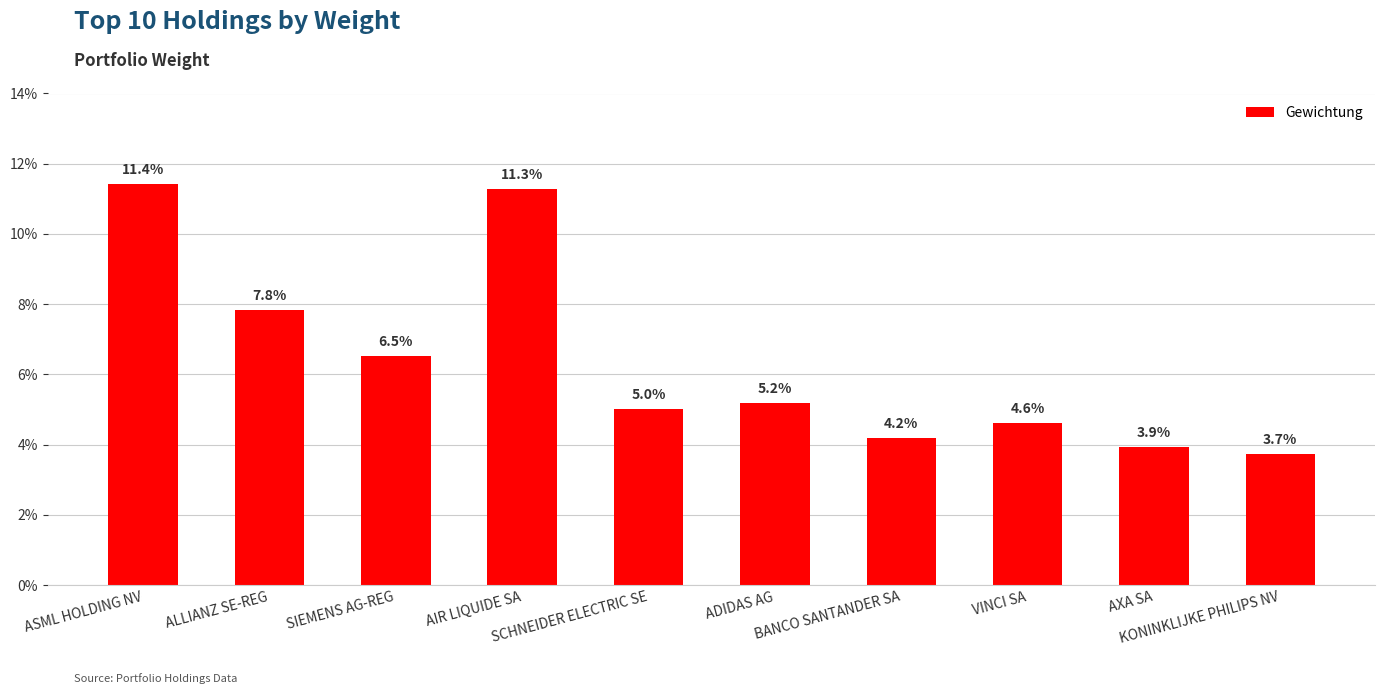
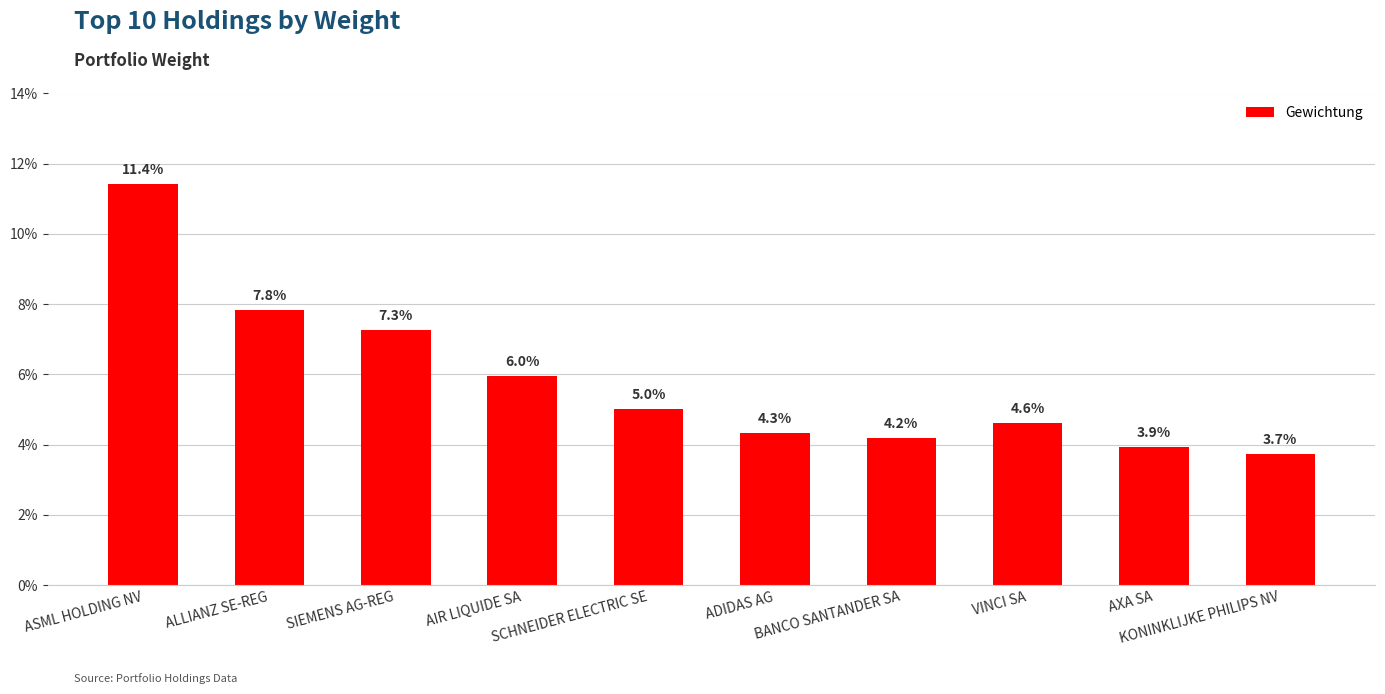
SIEMENS AG-REG: 6.5% -> 7.3%
AIR LIQUIDE SA: 11.3% -> 6.0%
ADIDAS AG: 5.2% -> 4.3%
